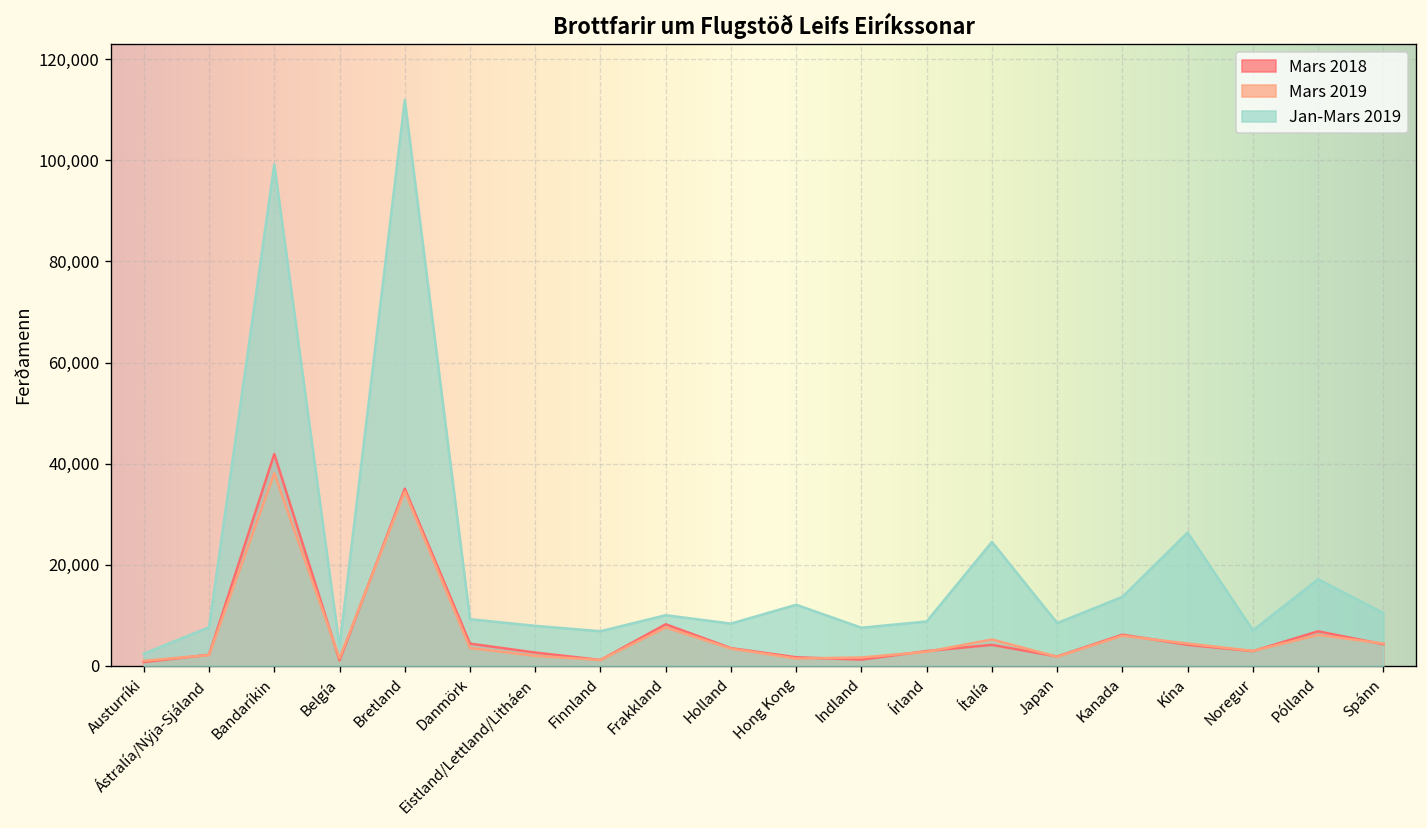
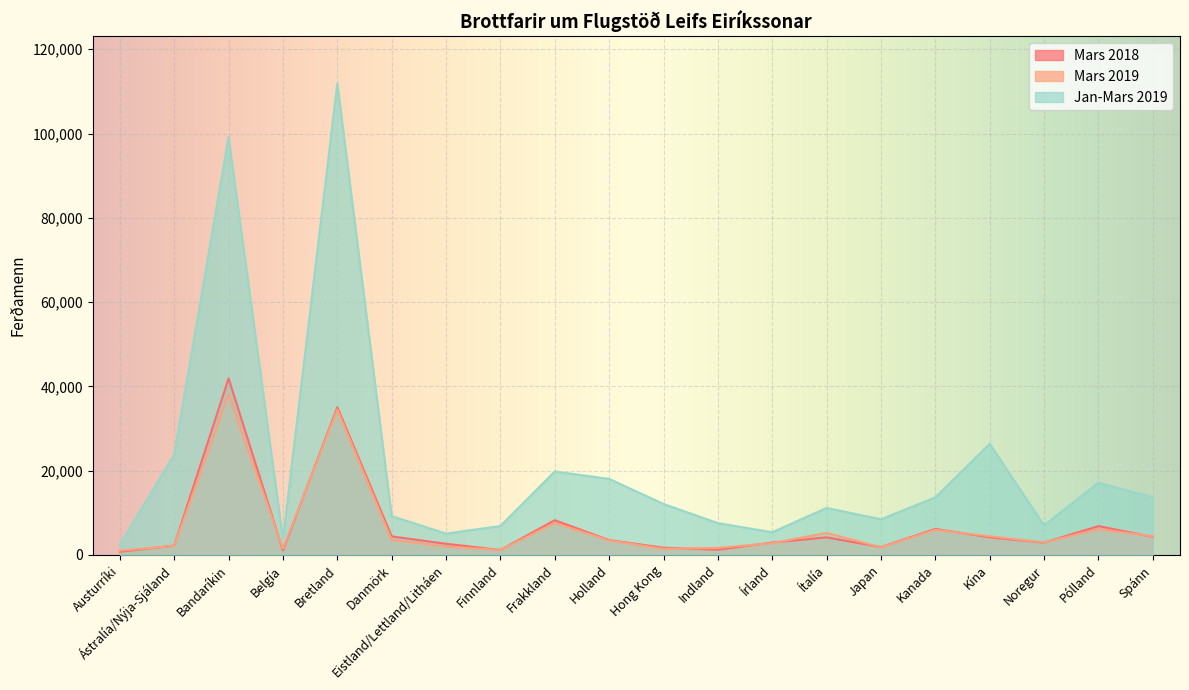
Jan-Mars 2019, Ástralía/Nýja-Sjáland: 8,000 -> 24,000
Jan-Mars 2019, Eistland/Lettland/Litháen: 8,000 -> 5,000
Jan-Mars 2019, Frakkland: 10,000 -> 20,000
Jan-Mars 2019, Holland: 8,000 -> 18,000
Jan-Mars 2019, Írland: 9,000 -> 5,000
Jan-Mars 2019, Ítalía: 25,000 -> 11,000
Jan-Mars 2019, Spánn: 10,000 -> 14,000
